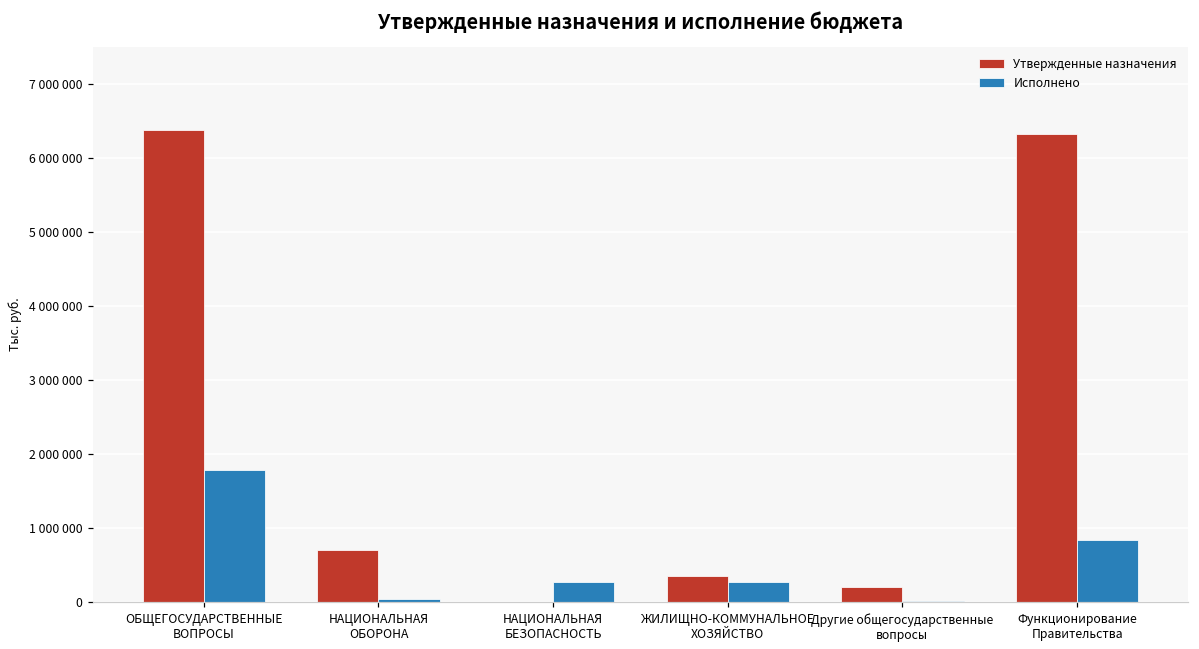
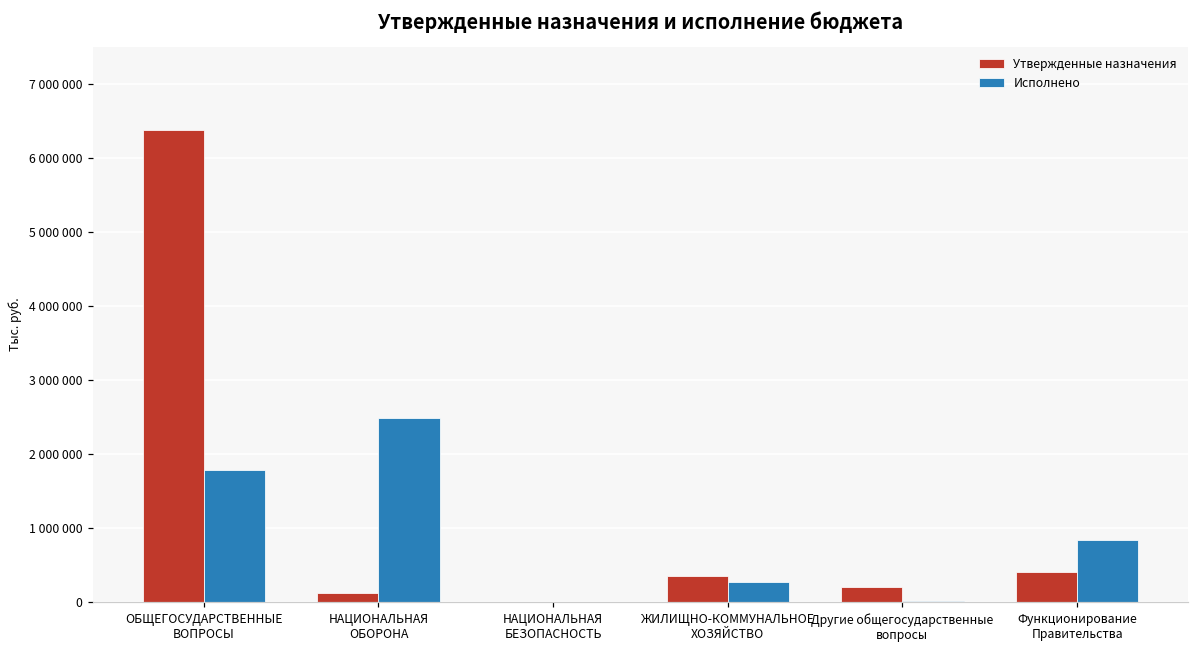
Утвержденные назначения, НАЦИОНАЛЬНАЯ ОБОРОНА: 700000 -> 100000
Исполнено, НАЦИОНАЛЬНАЯ ОБОРОНА: 0 -> 2500000
Исполнено, НАЦИОНАЛЬНАЯ БЕЗОПАСНОСТЬ: 300000 -> 0
Утвержденные назначения, Функционирование Правительства: 6300000 -> 400000
